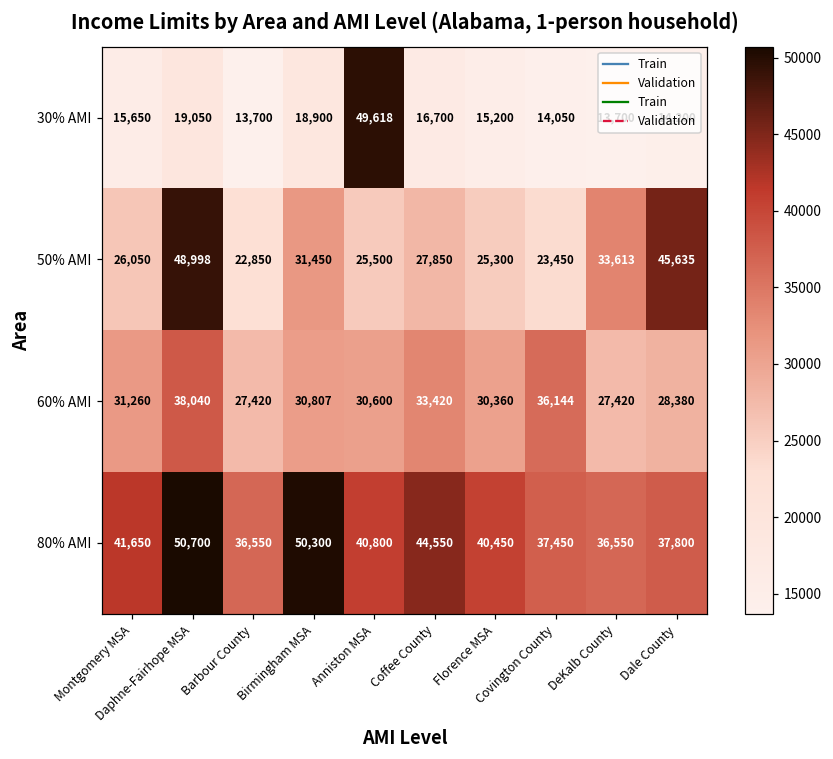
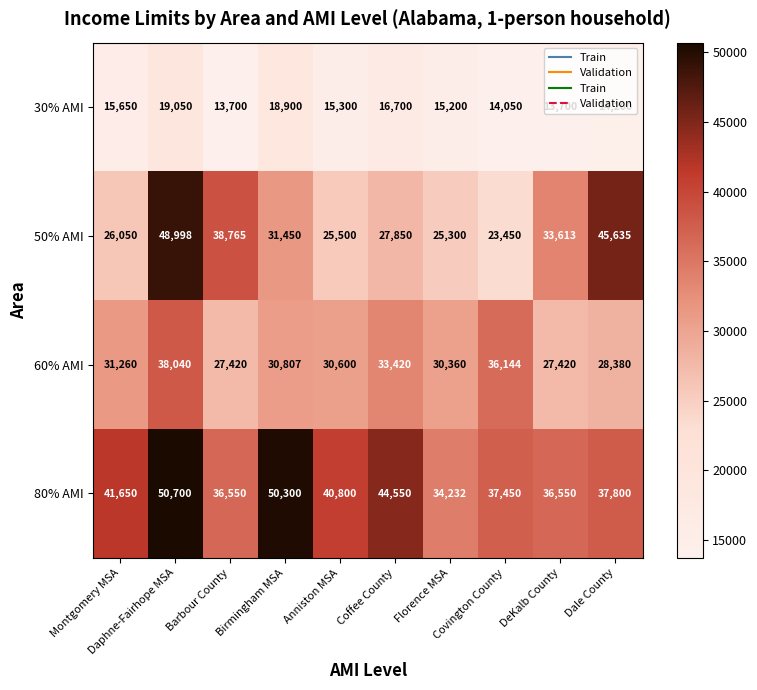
30% AMI, Anniston MSA: 49,618 -> 15,300
50% AMI, Barbour County: 22,850 -> 38,765
80% AMI, Florence MSA: 40,450 -> 34,232
